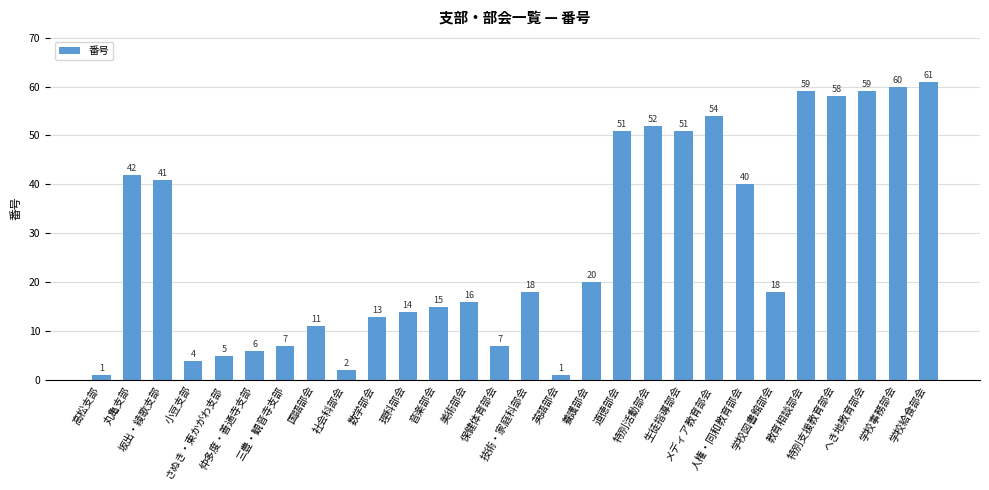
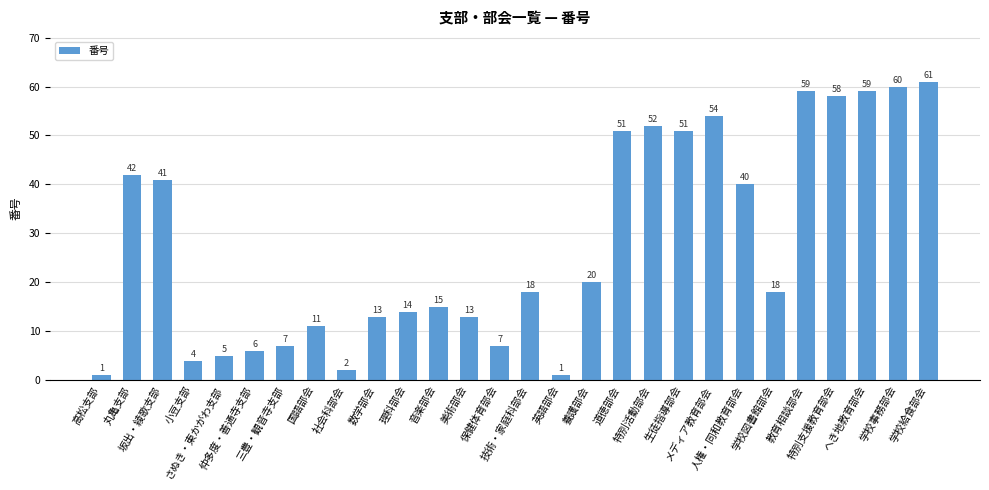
美術部会: 16 -> 13
